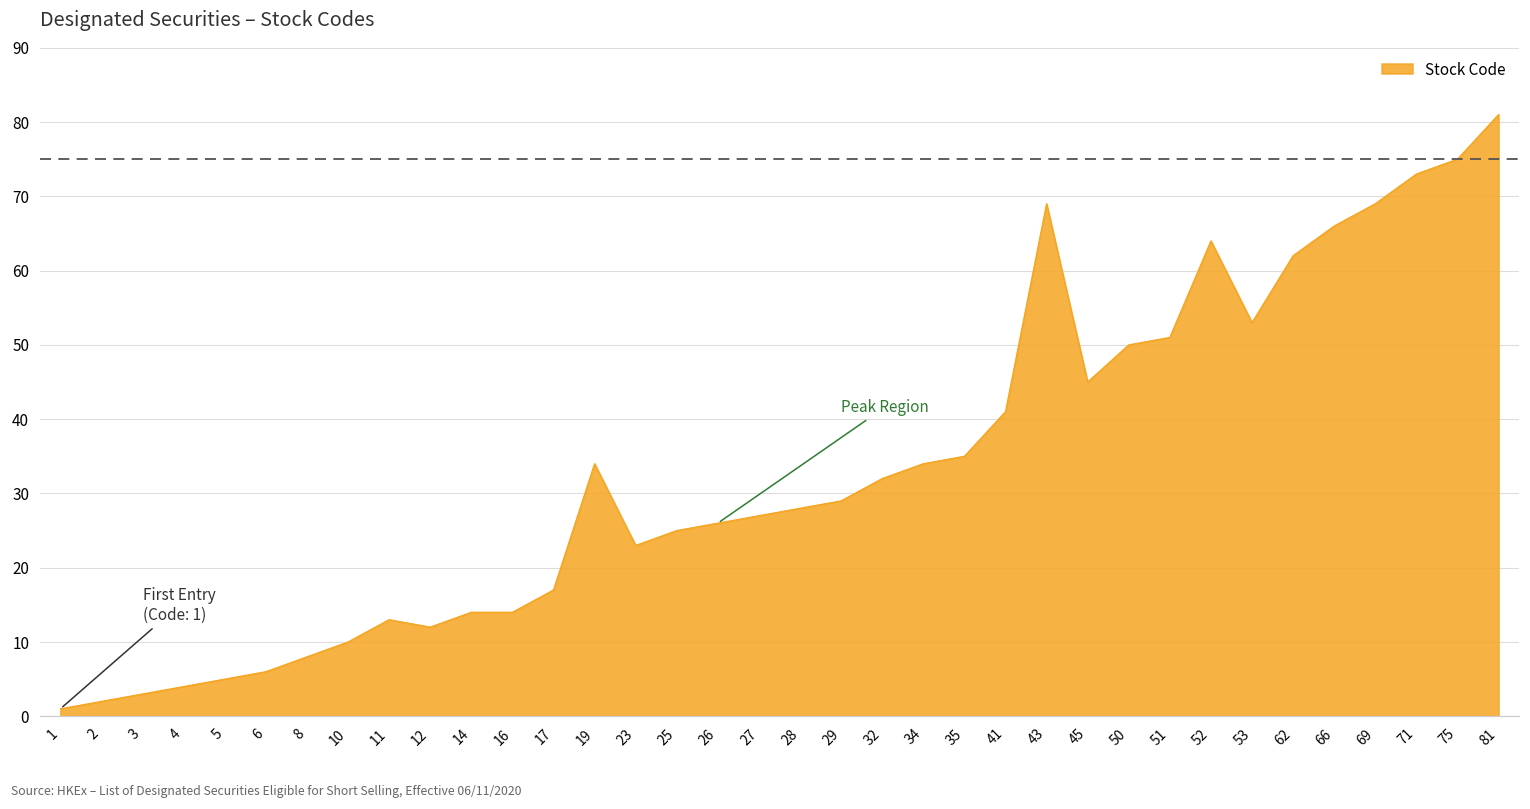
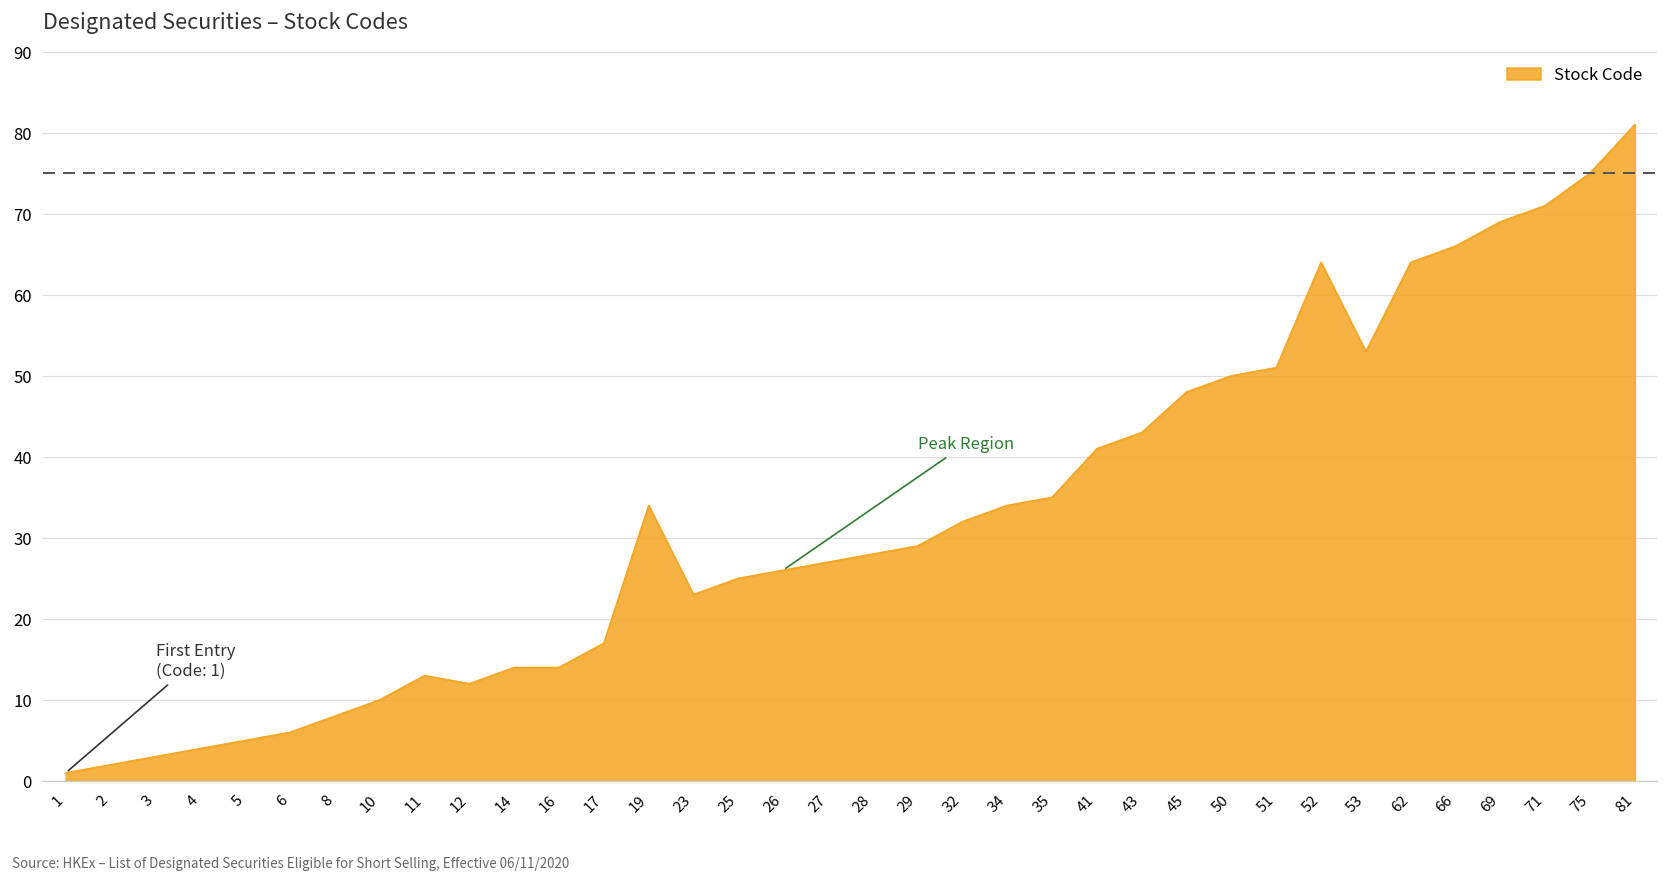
43: 69 -> 43
45: 45 -> 48
62: 62 -> 64
71: 73 -> 71
